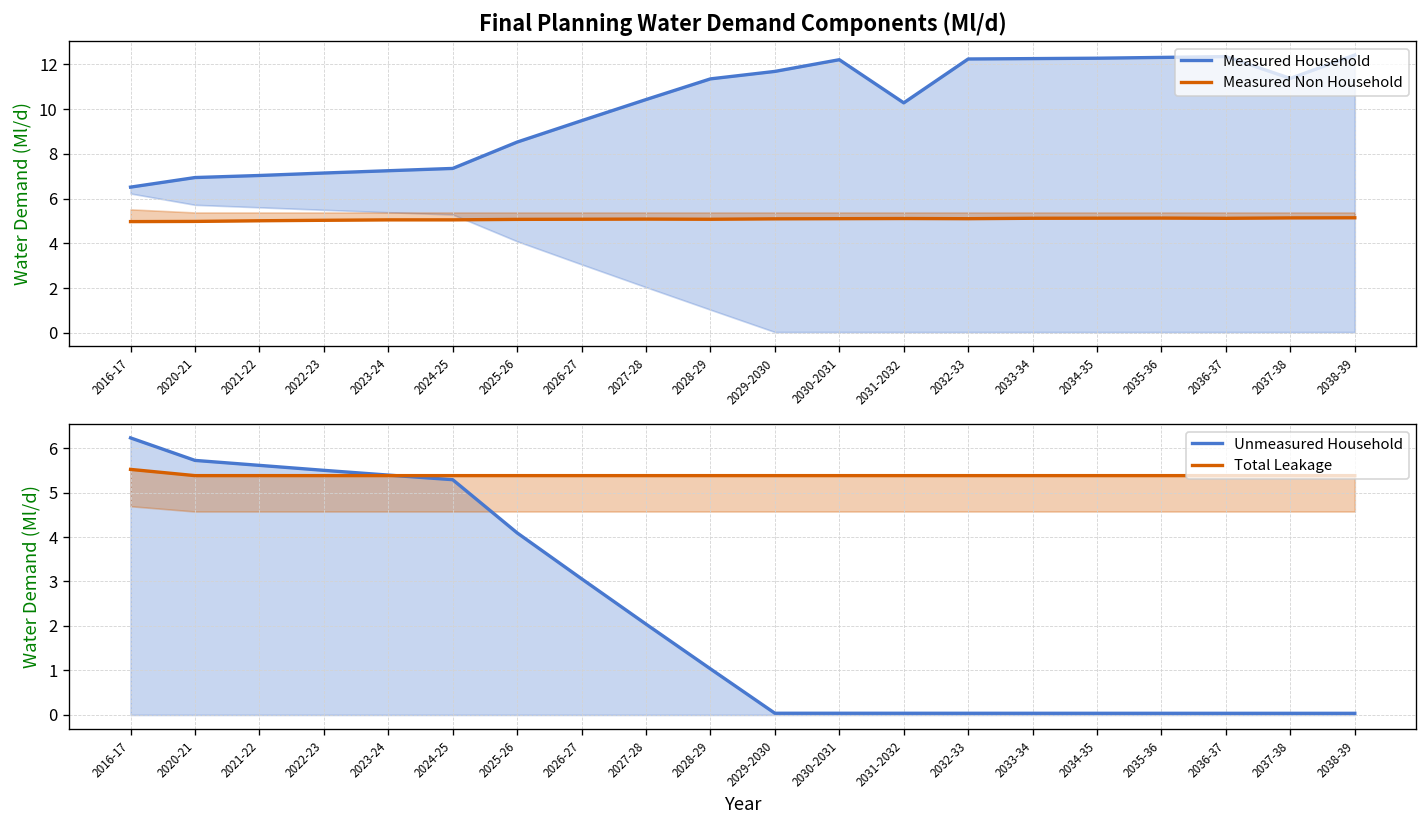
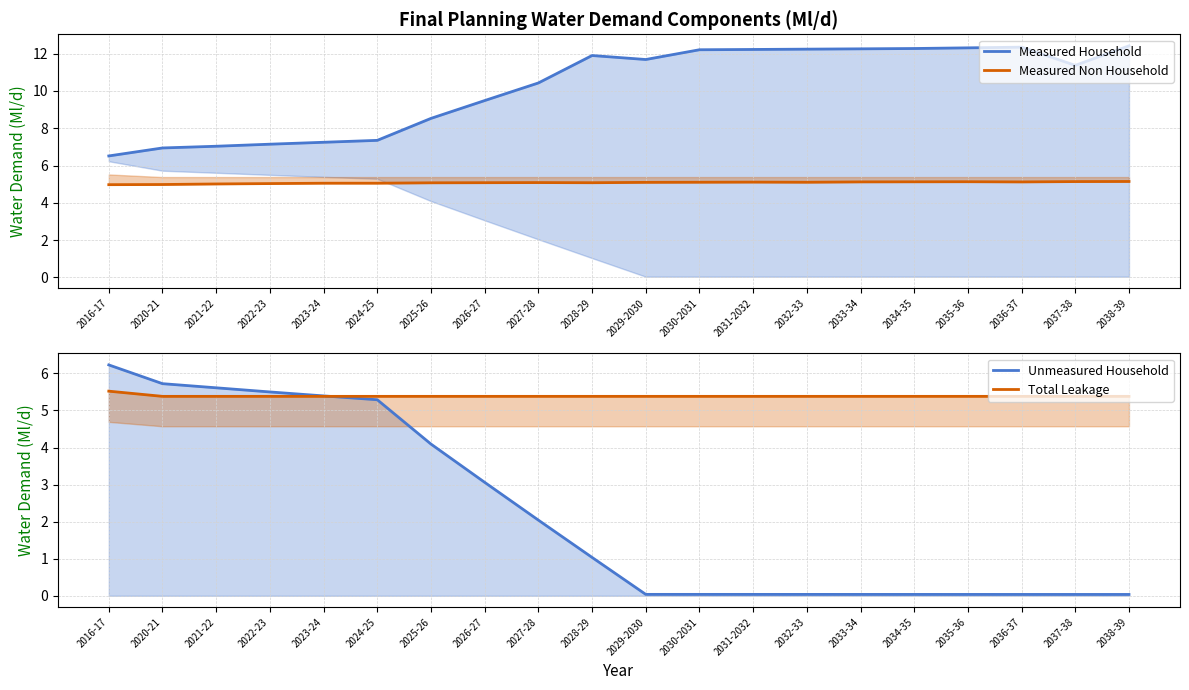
Final Planning Water Demand Components (Ml/d), Measured Household, 2028-29: 11.4 -> 11.9
Final Planning Water Demand Components (Ml/d), Measured Household, 2031-2032: 10.3 -> 12.2
